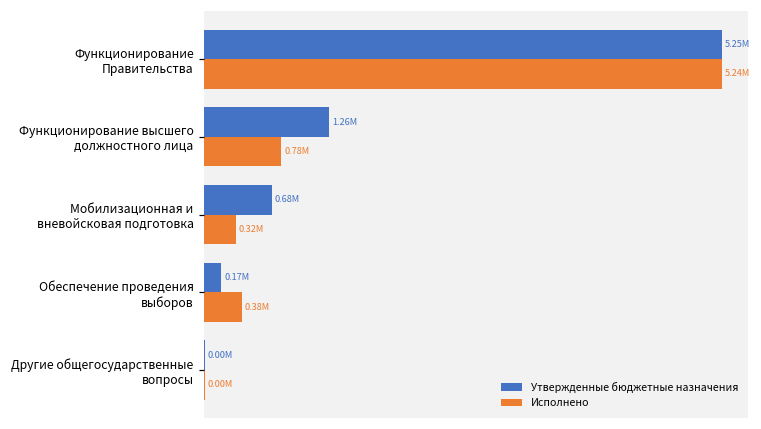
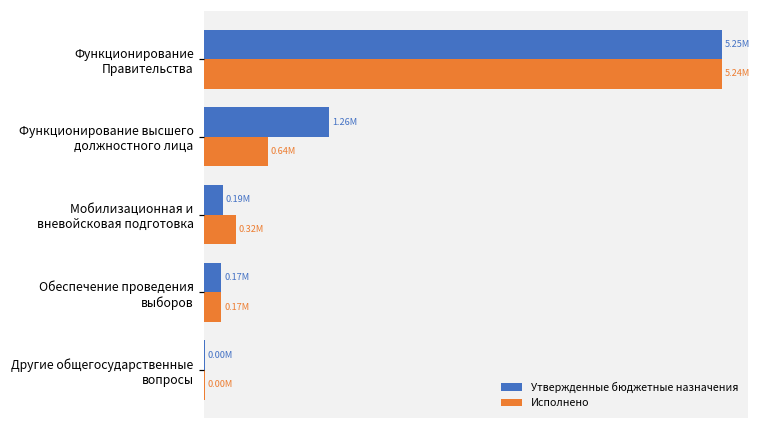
Исполнено, Функционирование высшего должностного лица: 0.78M -> 0.64M
Утвержденные бюджетные назначения, Мобилизационная и вневойсковая подготовка: 0.68M -> 0.19M
Исполнено, Обеспечение проведения выборов: 0.38M -> 0.17M
